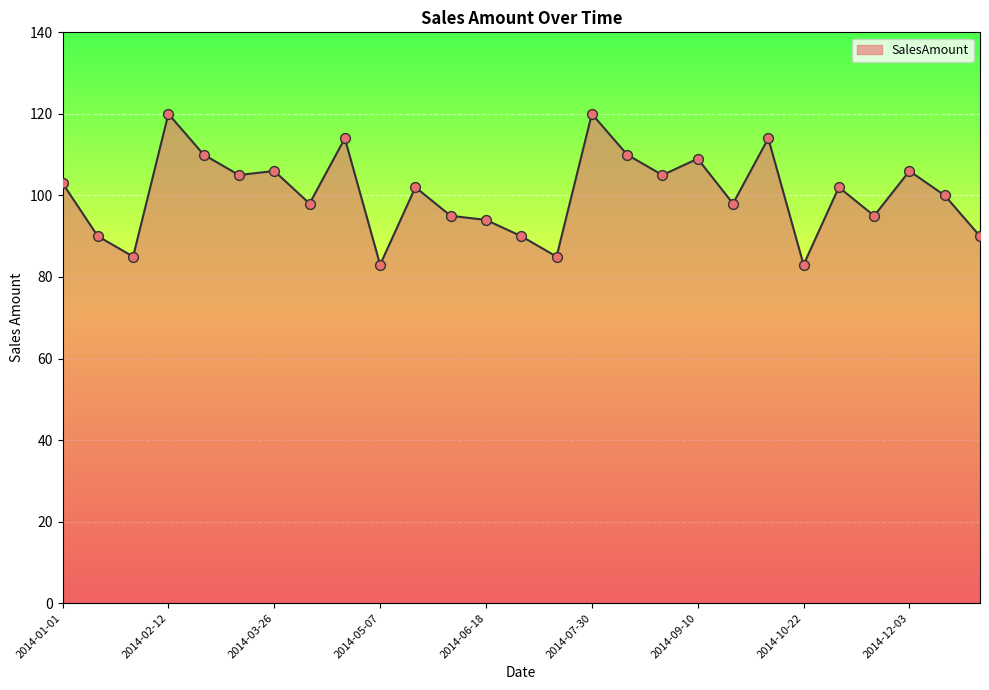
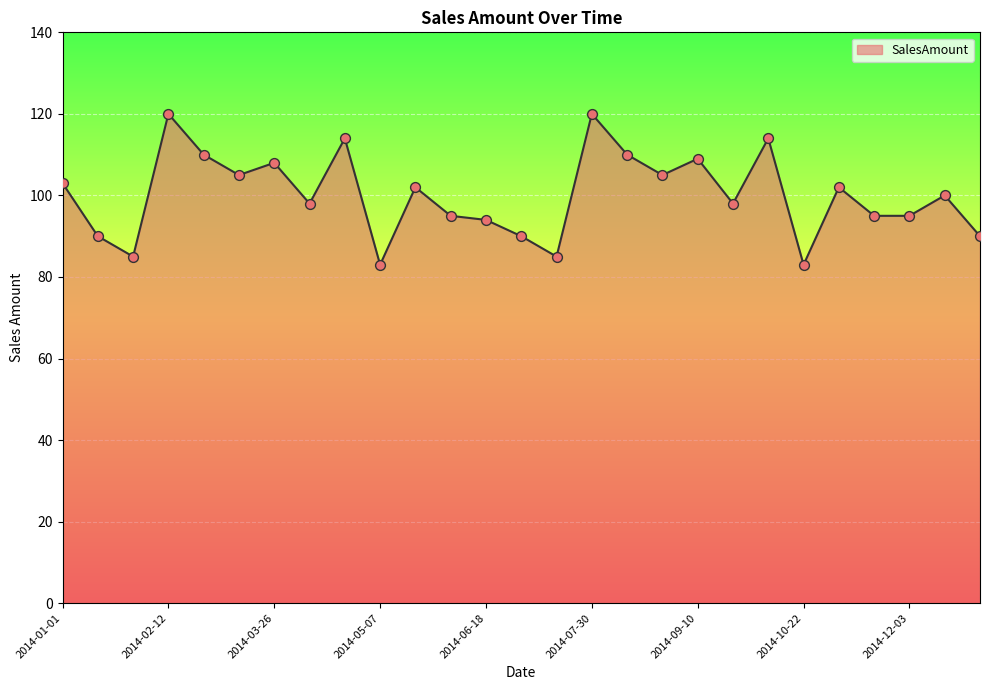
2014-03-26: 106 -> 108
2014-12-03: 106 -> 95
